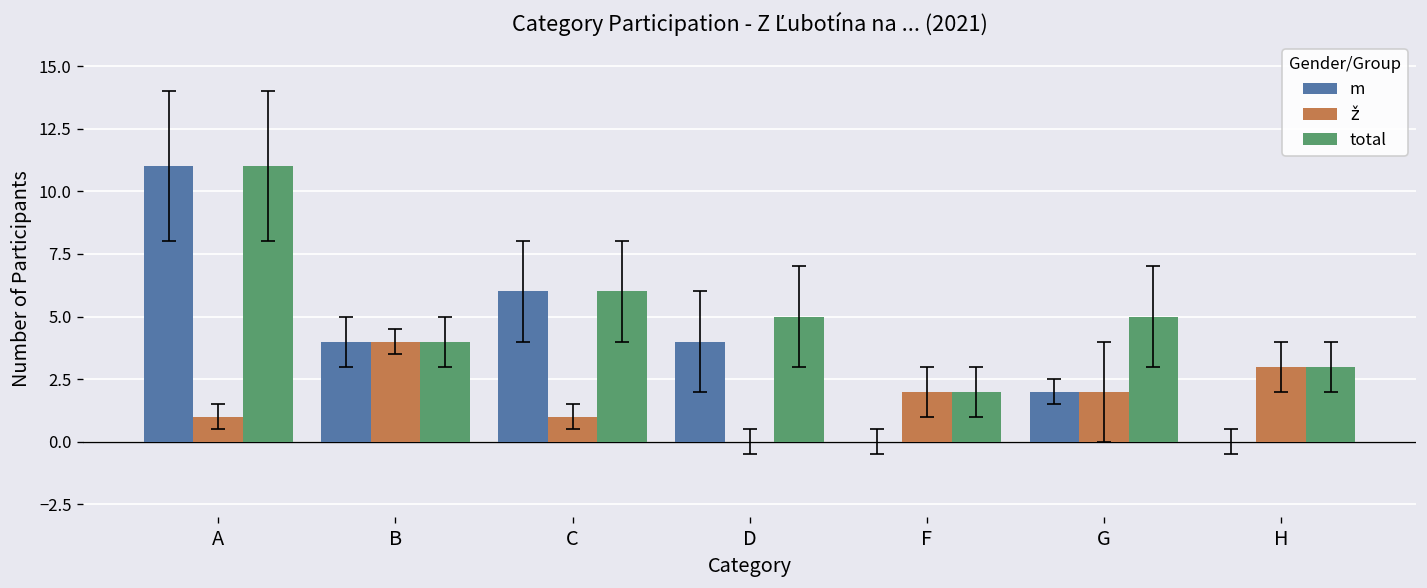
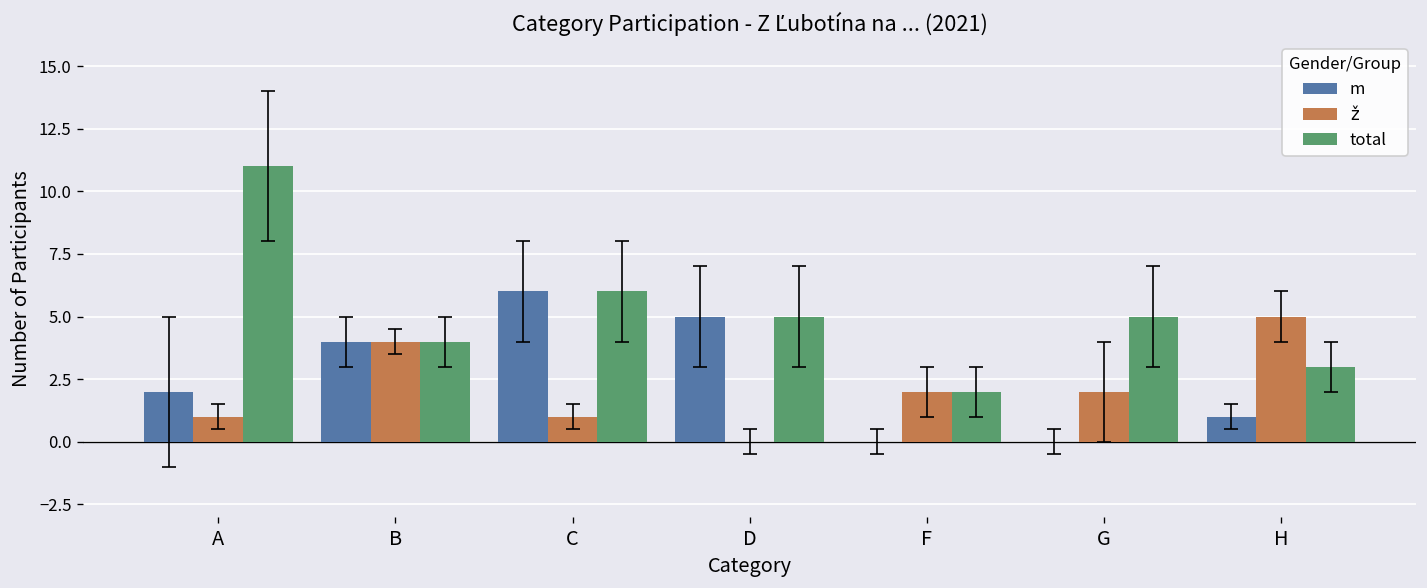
m, A: 11 -> 2
m, D: 4 -> 5
m, G: 2 -> 0
m, H: 0 -> 1
ž, H: 3 -> 5
